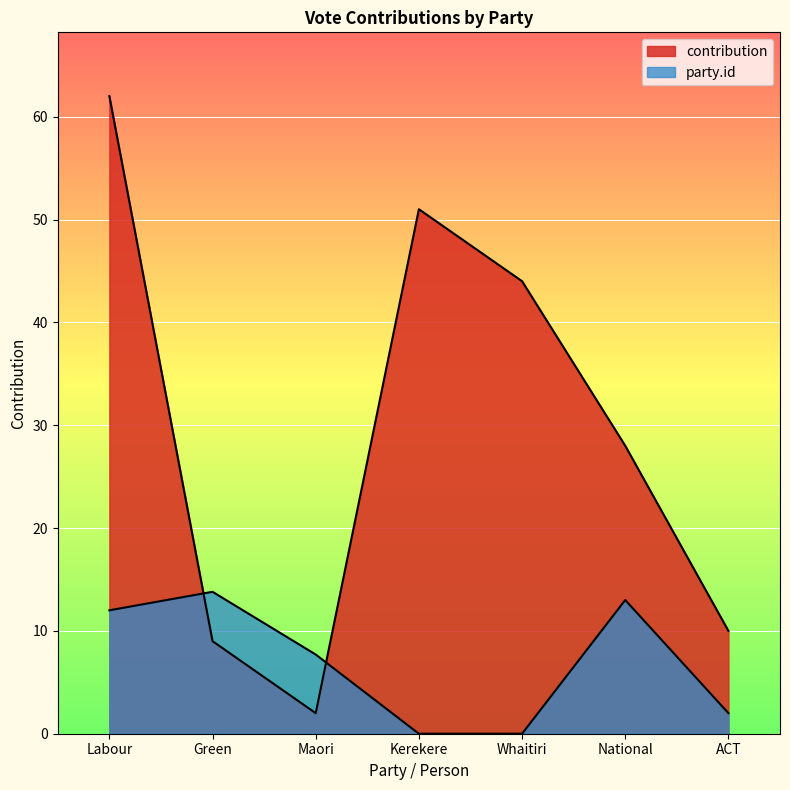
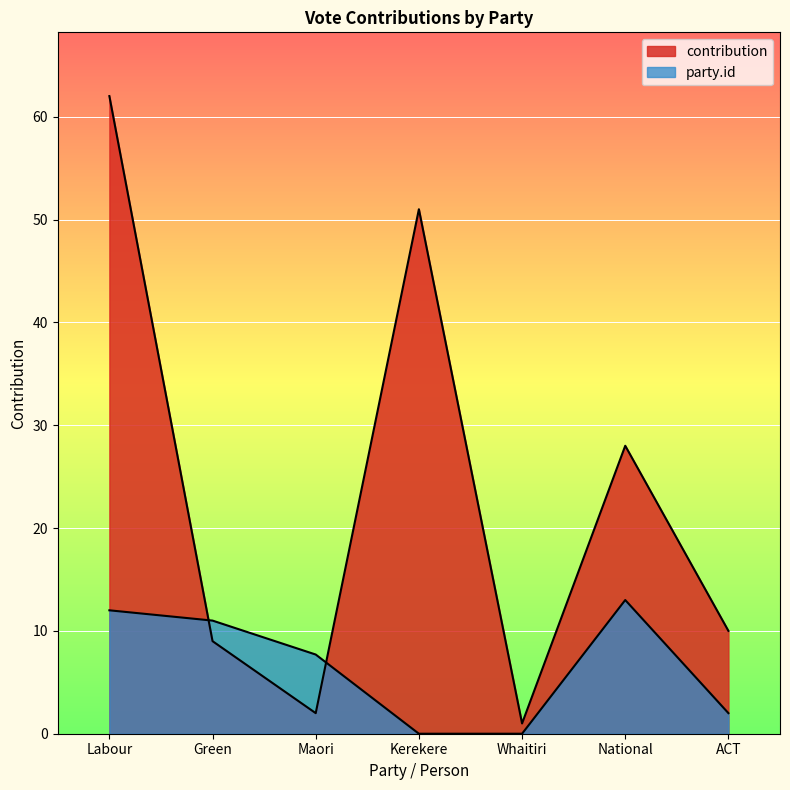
party.id, Green: 13.8 -> 11.0
contribution, Whaitiri: 44 -> 1
